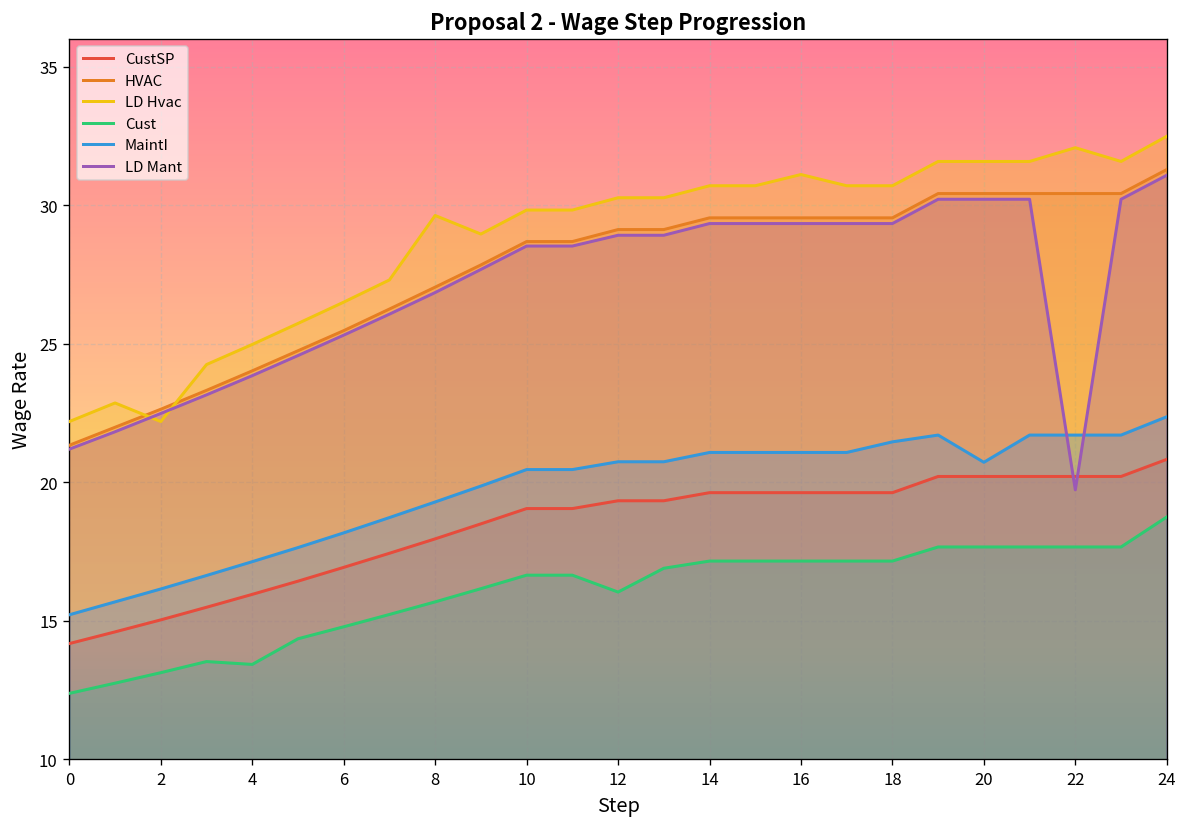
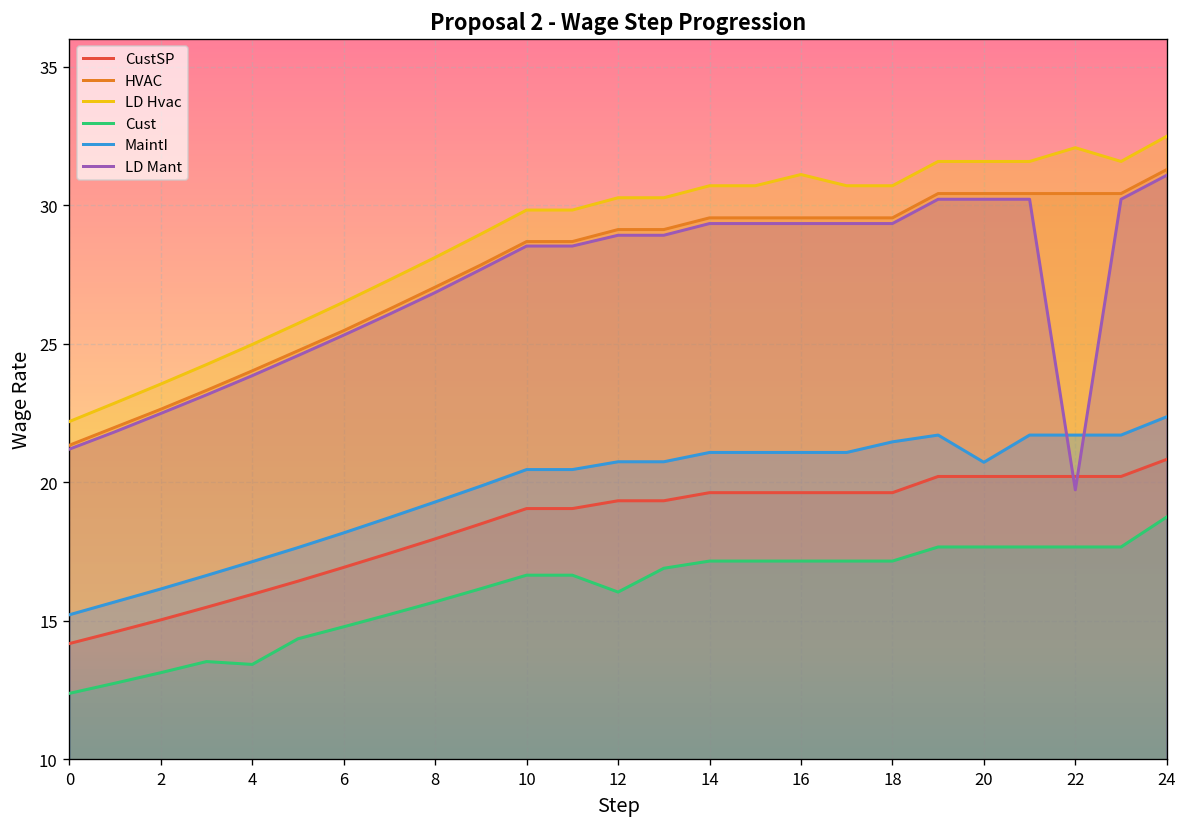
LD Hvac, 2: 22.2 -> 23.5
LD Hvac, 8: 29.6 -> 28.1
